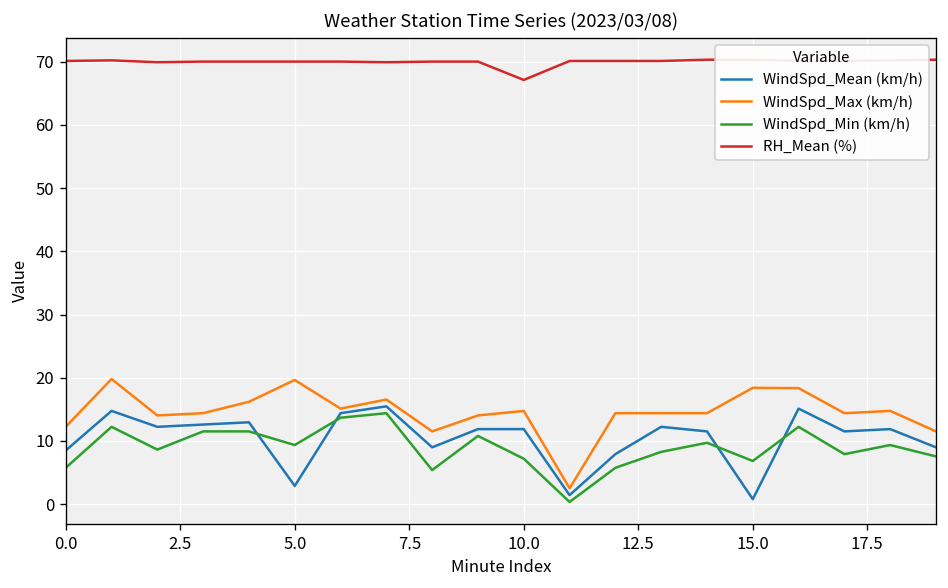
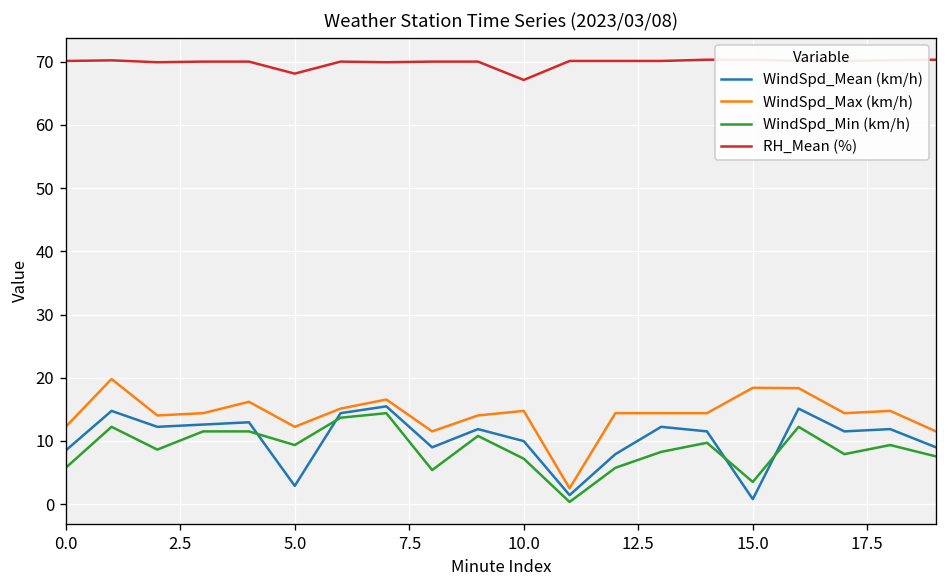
WindSpd_Max (km/h), 5.0: 20 -> 12
RH_Mean (%), 5.0: 70 -> 68
WindSpd_Mean (km/h), 10.0: 12 -> 10
WindSpd_Min (km/h), 15.0: 7 -> 4
